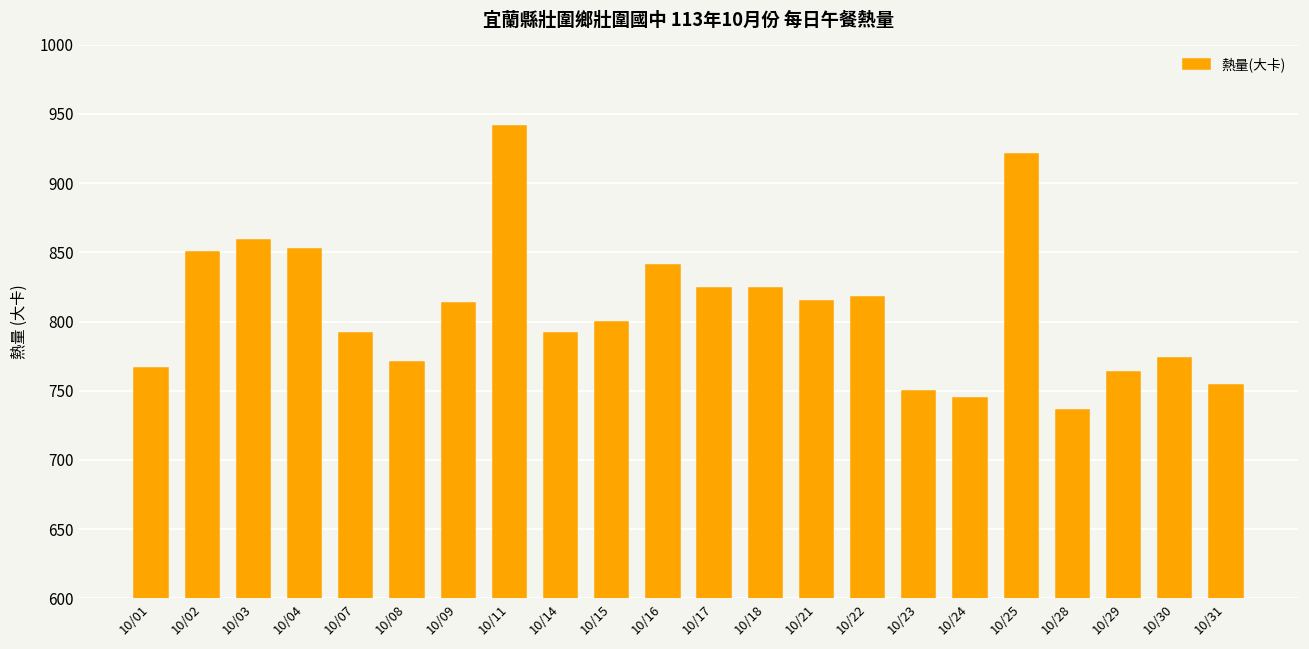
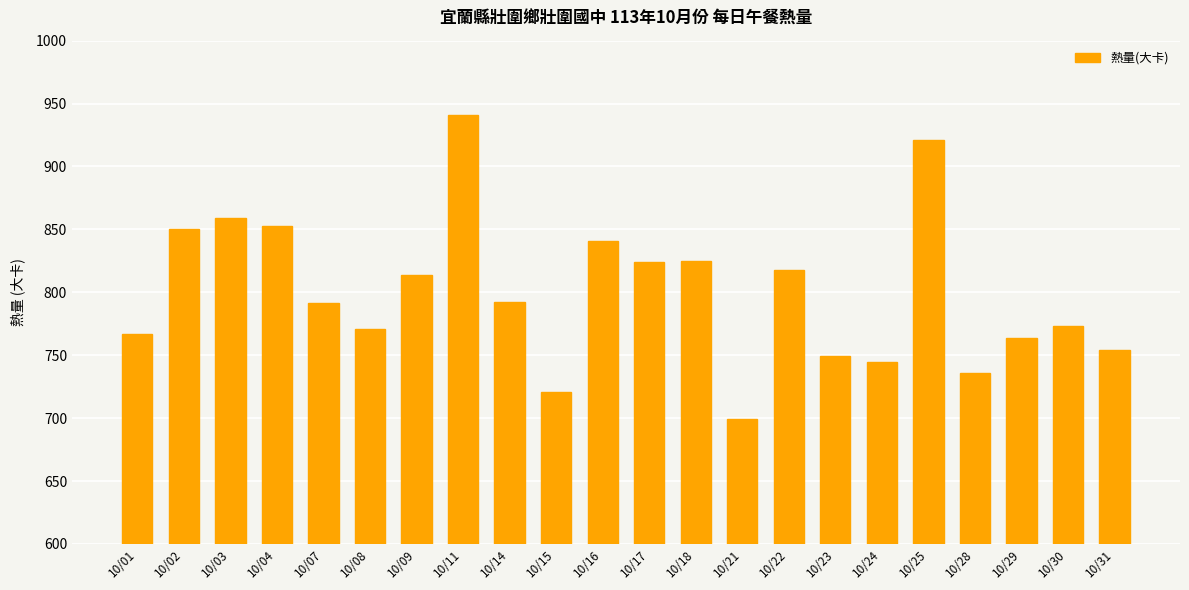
10/15: 800 -> 721
10/21: 815 -> 700
